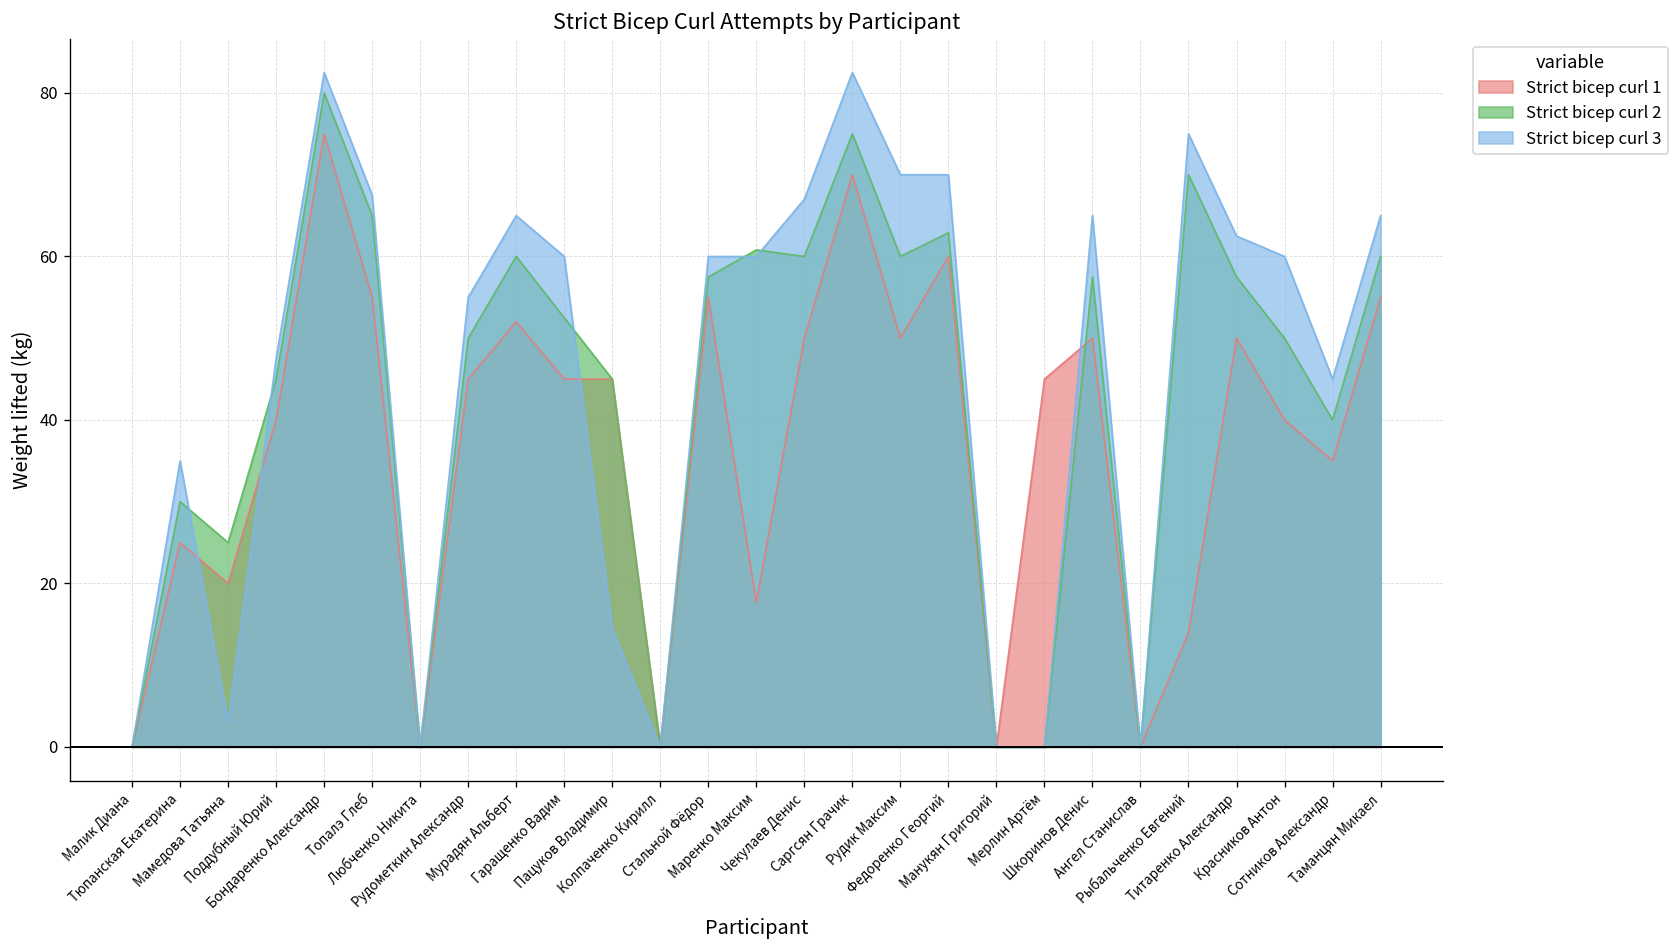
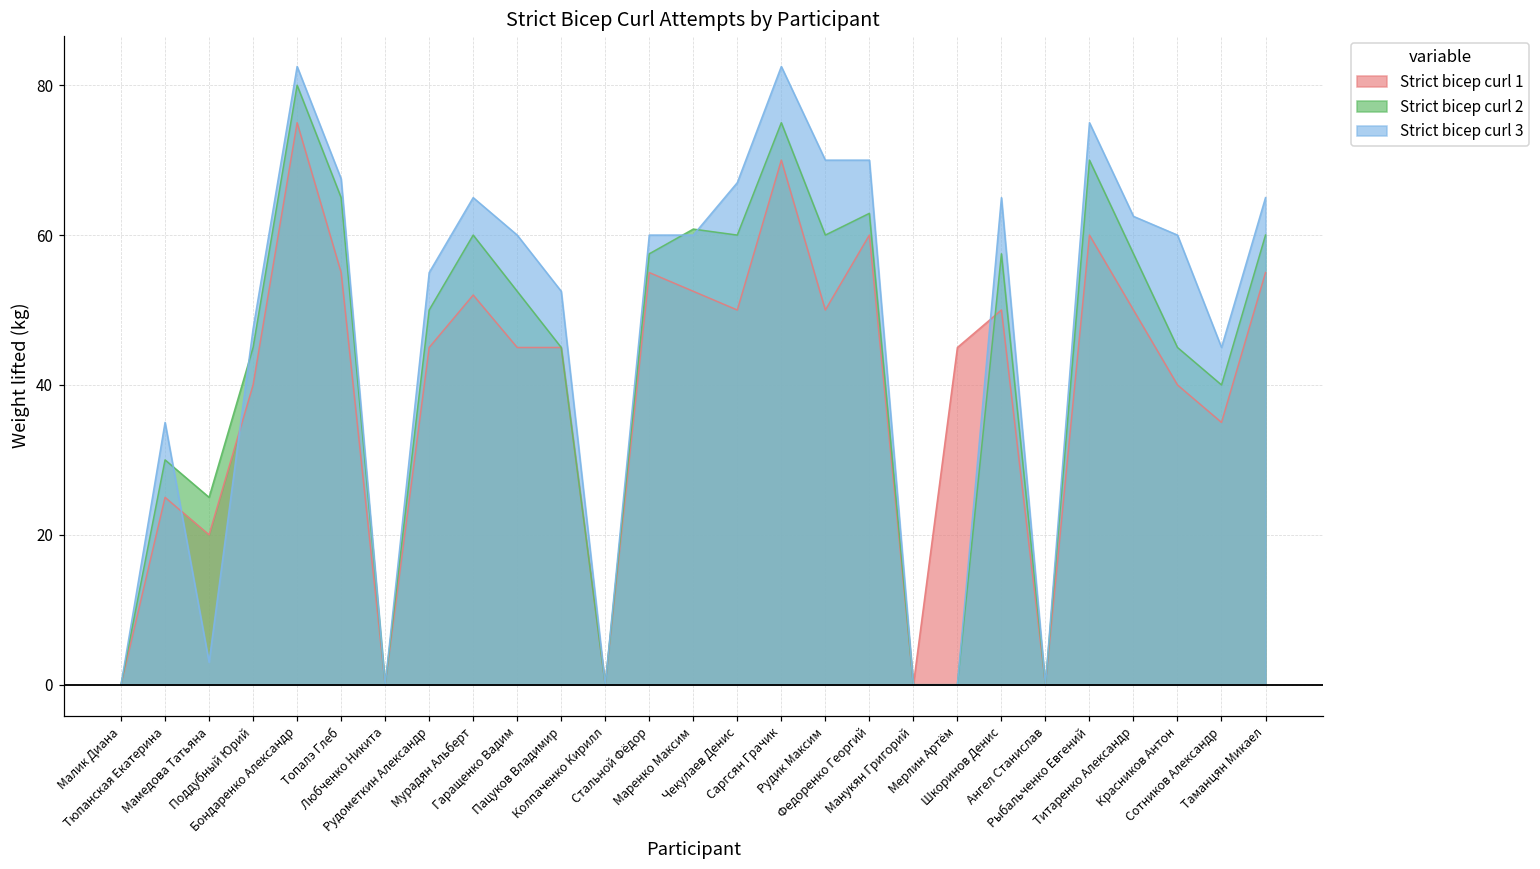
Strict bicep curl 3, Пацуков Владимир: 15 -> 53
Strict bicep curl 1, Маренко Максим: 18 -> 53
Strict bicep curl 1, Рыбальченко Евгений: 14 -> 60
Strict bicep curl 2, Красников Антон: 50 -> 45
